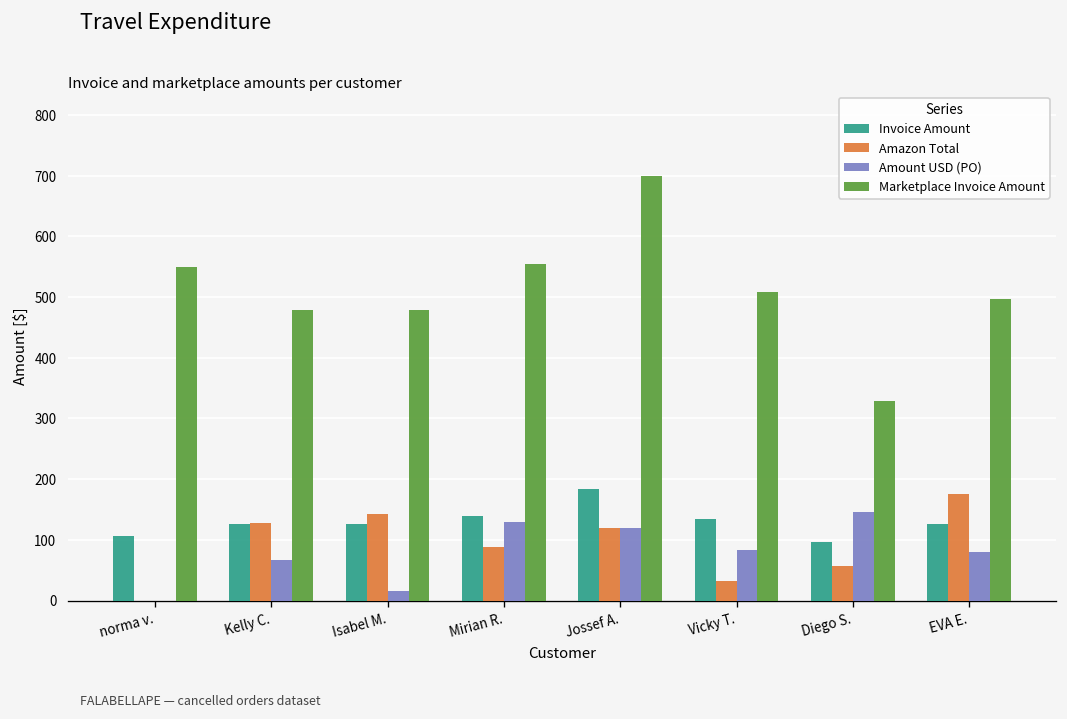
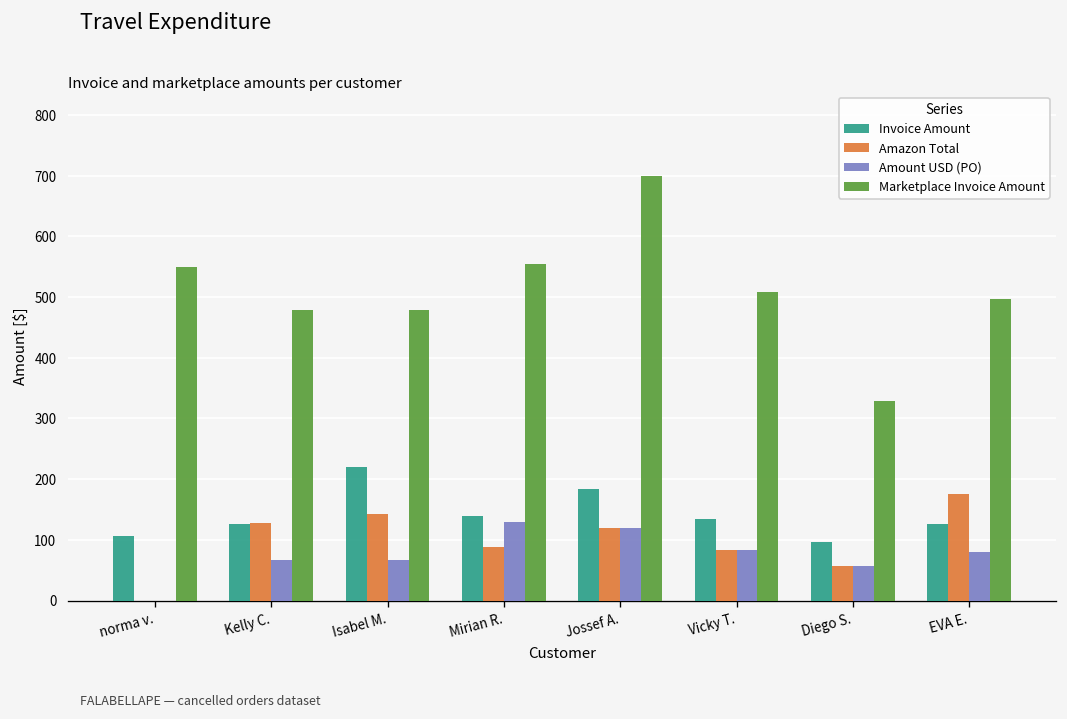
Invoice Amount, Isabel M.: 130 -> 220
Amount USD (PO), Isabel M.: 20 -> 70
Amazon Total, Vicky T.: 30 -> 80
Amount USD (PO), Diego S.: 150 -> 60
